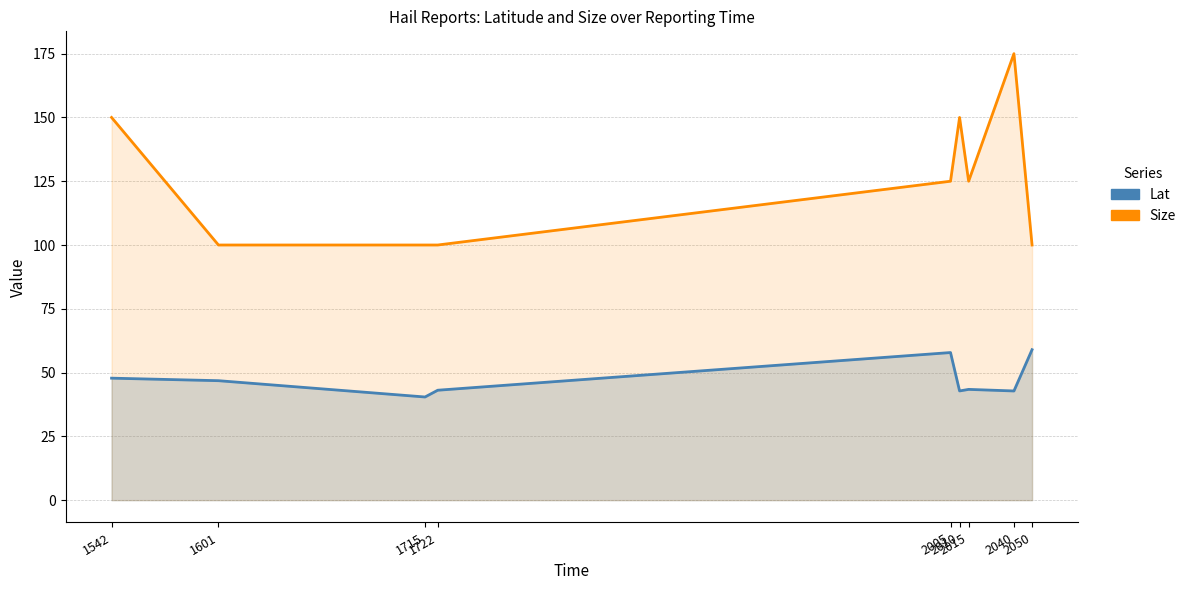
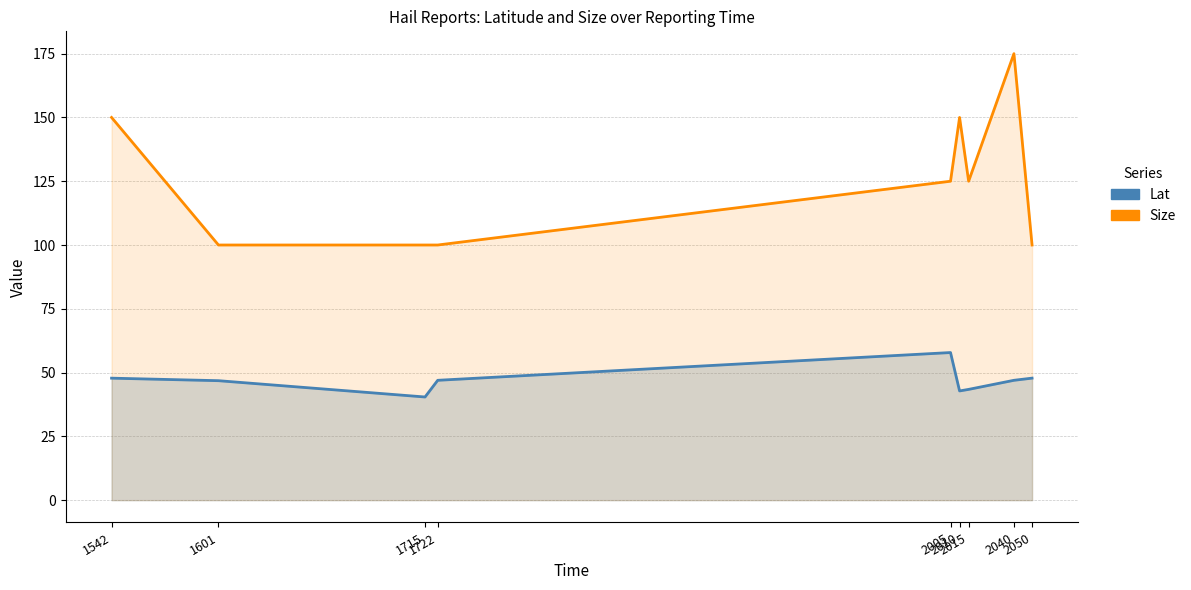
Lat, 1722: 43 -> 47
Lat, 2040: 43 -> 47
Lat, 2050: 59 -> 48
